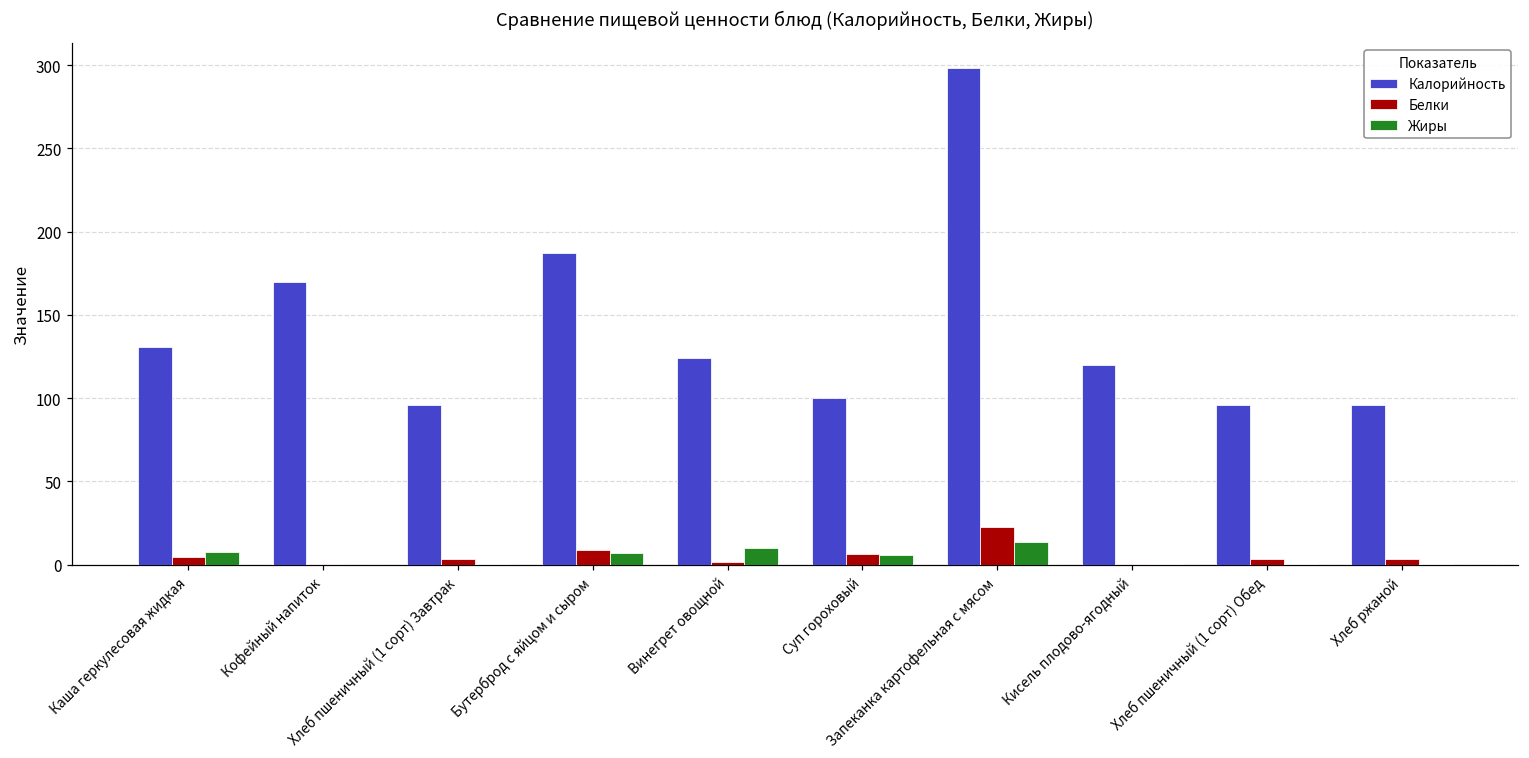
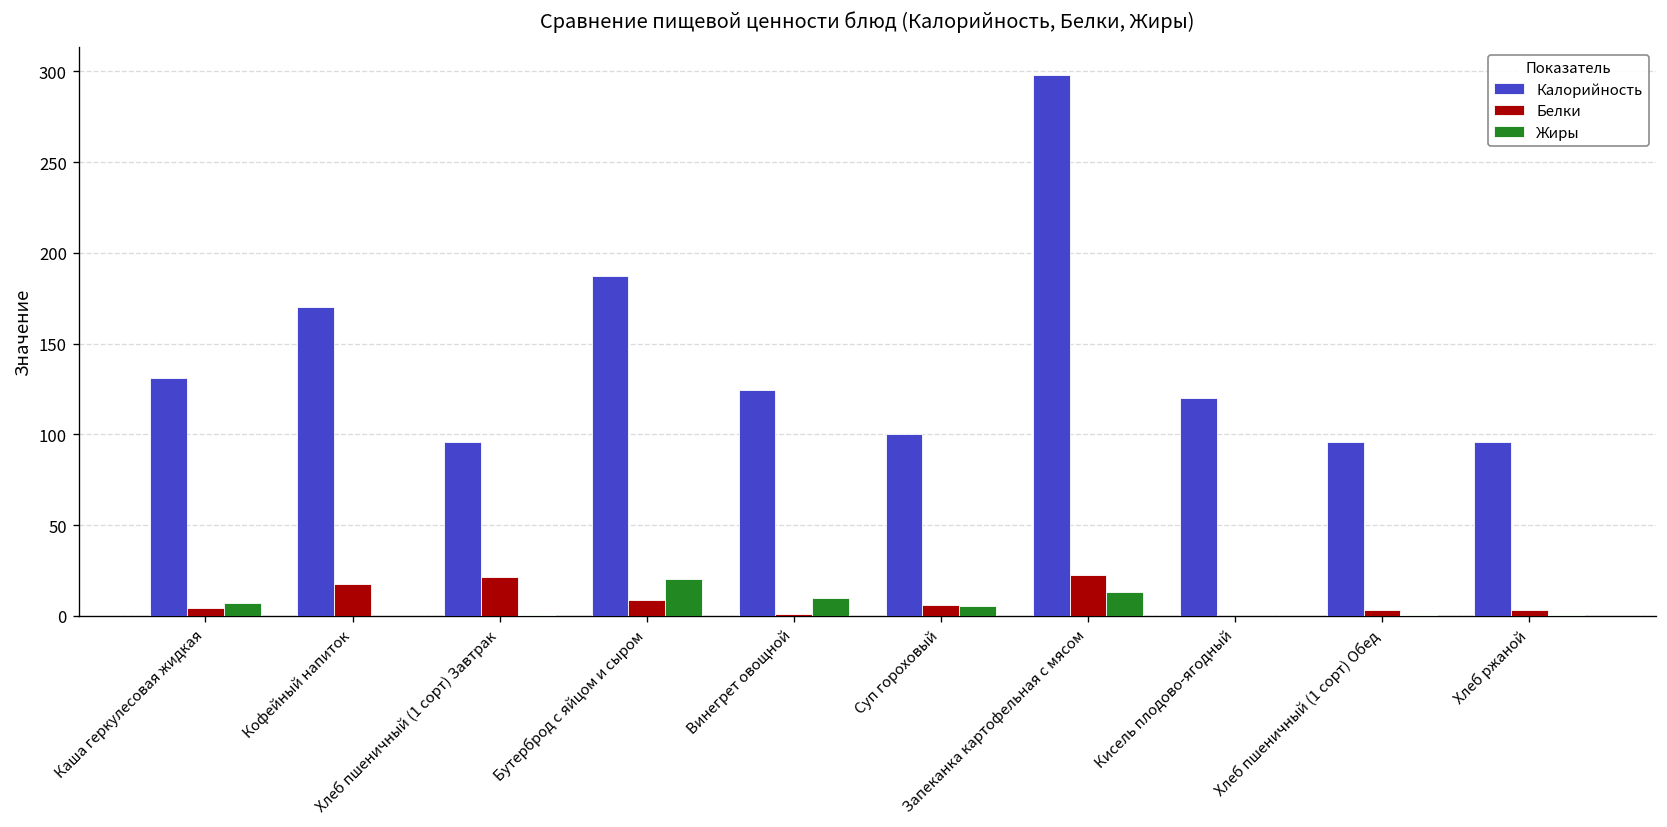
Белки, Кофейный напиток: 0 -> 17
Белки, Хлеб пшеничный (1 сорт) Завтрак: 3 -> 21
Жиры, Бутерброд с яйцом и сыром: 7 -> 20
